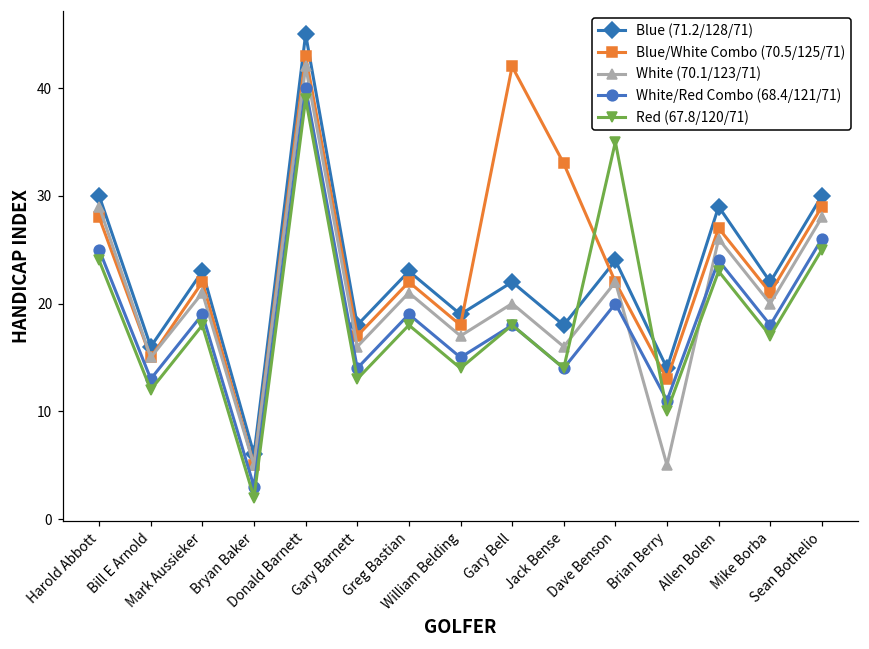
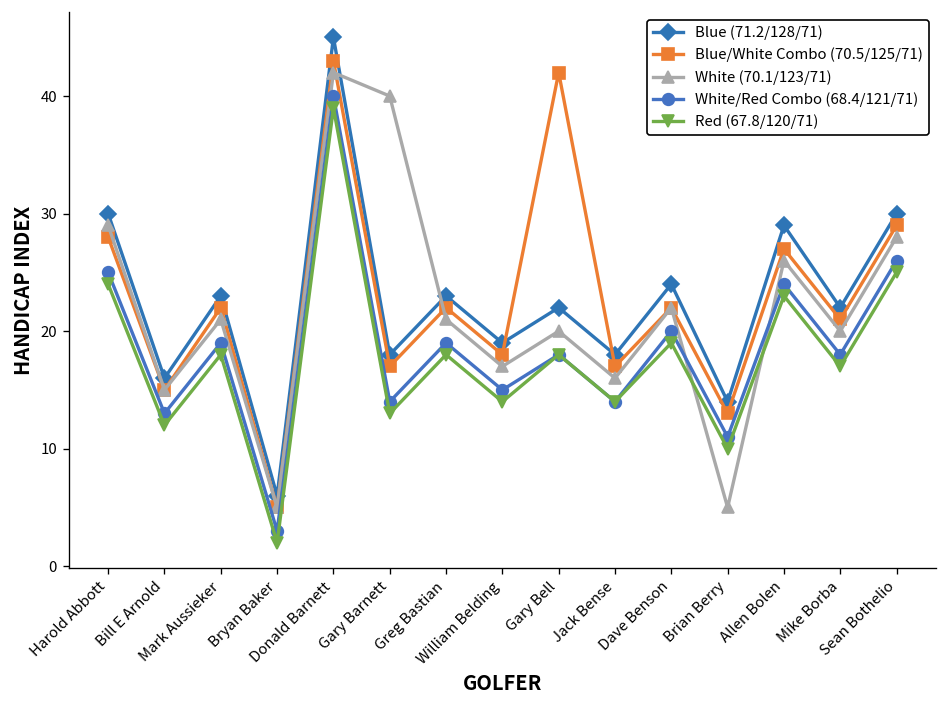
White (70.1/123/71), Gary Barnett: 16 -> 40
Blue/White Combo (70.5/125/71), Jack Bense: 33 -> 17
Red (67.8/120/71), Dave Benson: 35 -> 19
